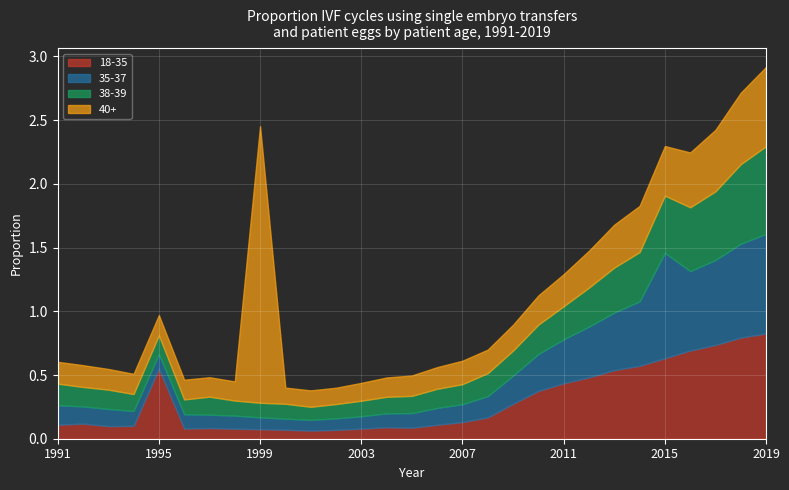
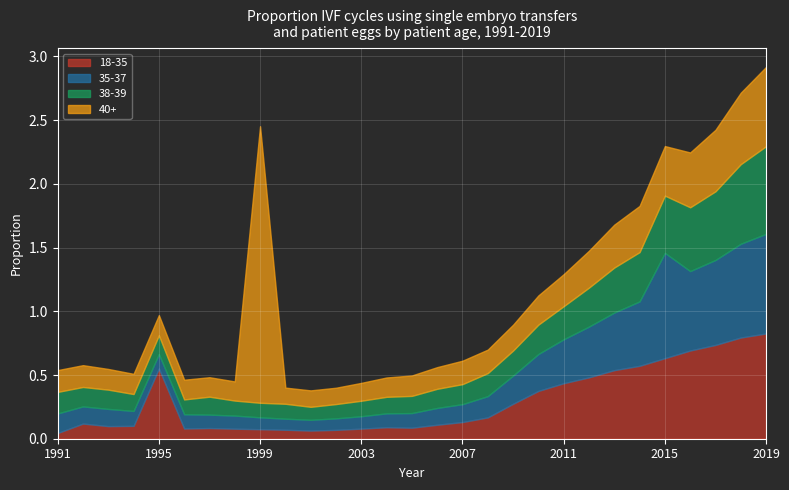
18-35, 1991: 0.11 -> 0.05
